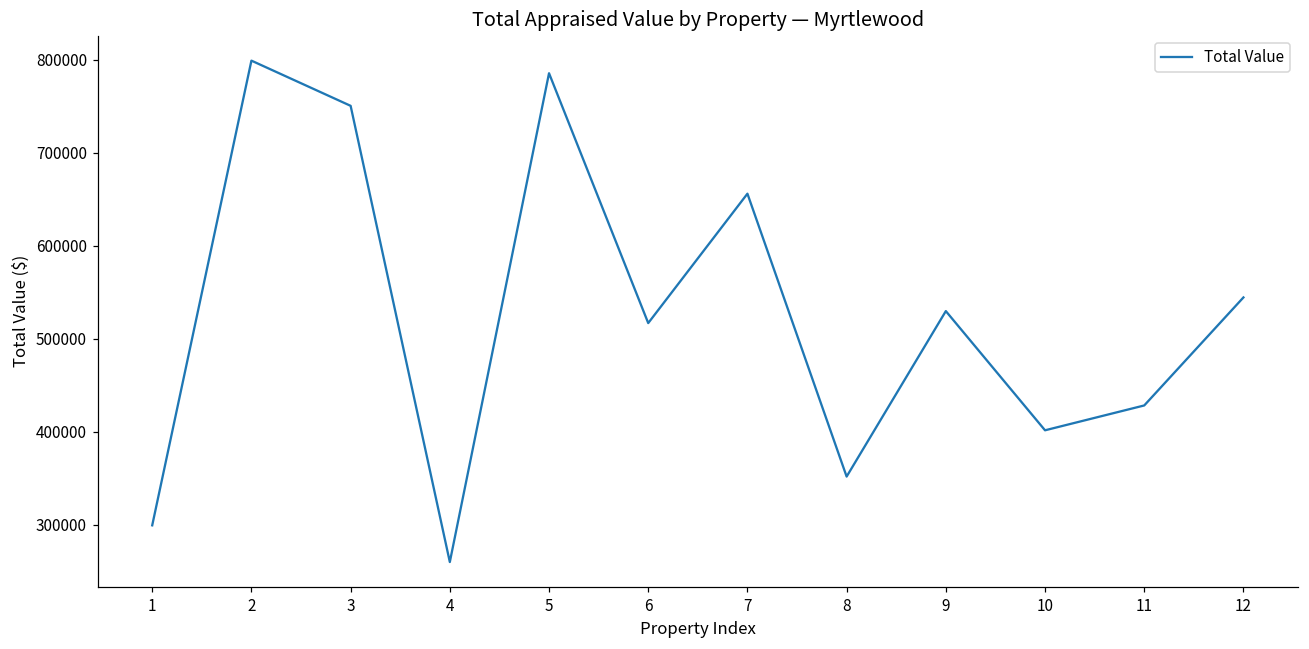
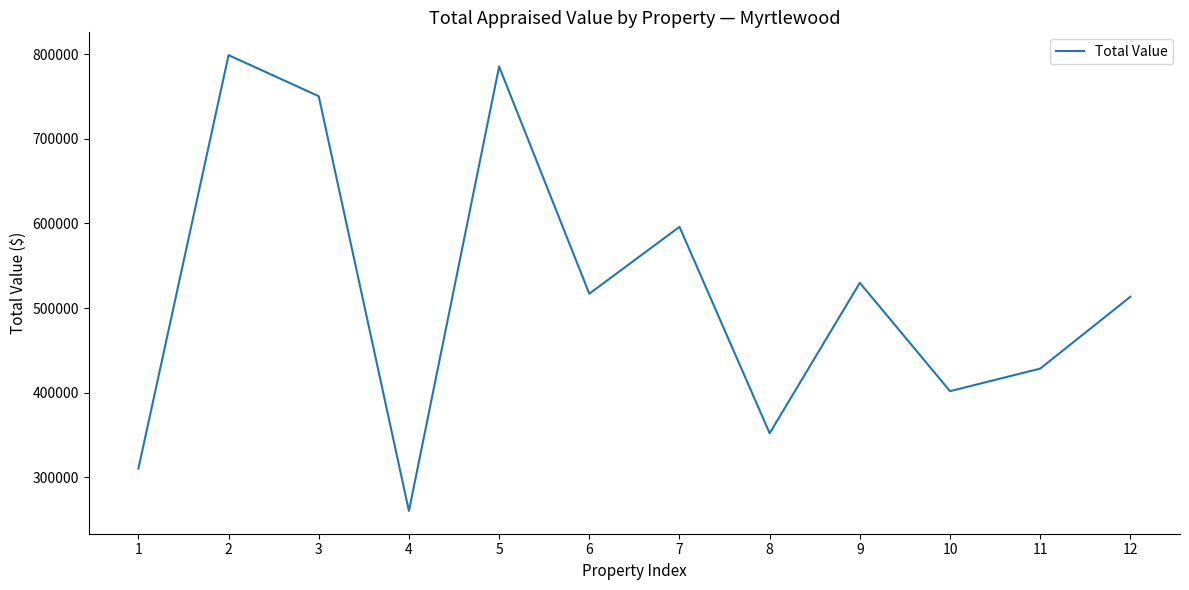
1: 300000 -> 310000
7: 660000 -> 600000
12: 540000 -> 510000
